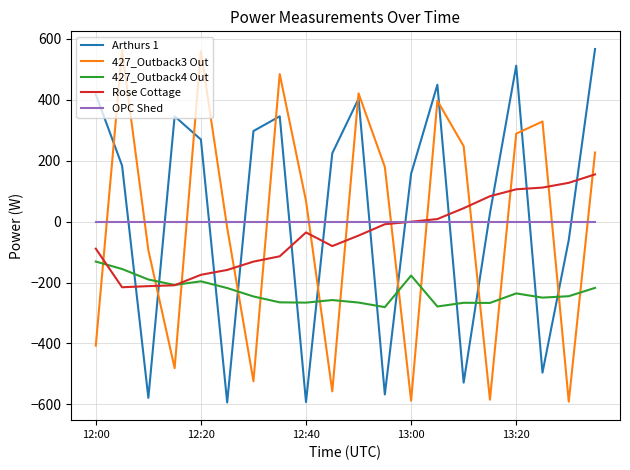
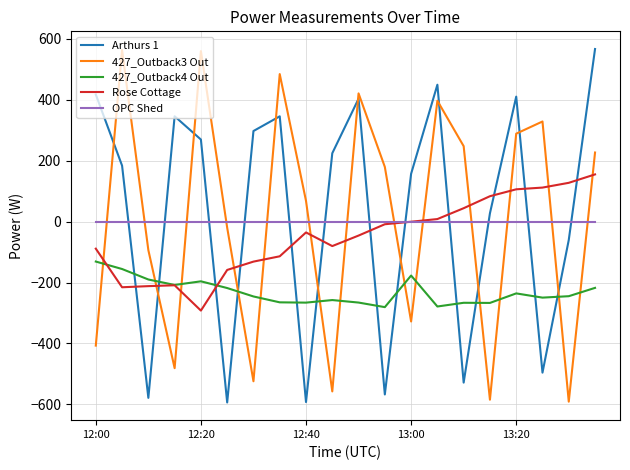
Rose Cottage, 12:20: -170 -> -290
427_Outback3 Out, 13:00: -590 -> -330
Arthurs 1, 13:20: 510 -> 410
